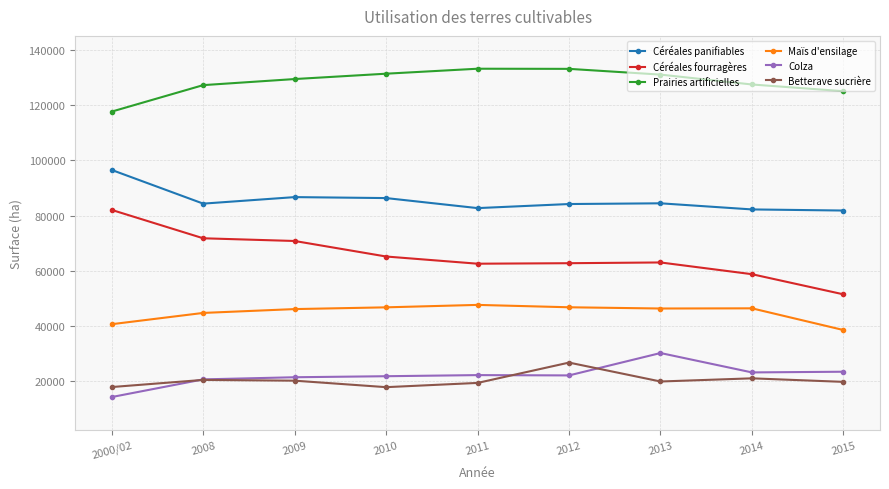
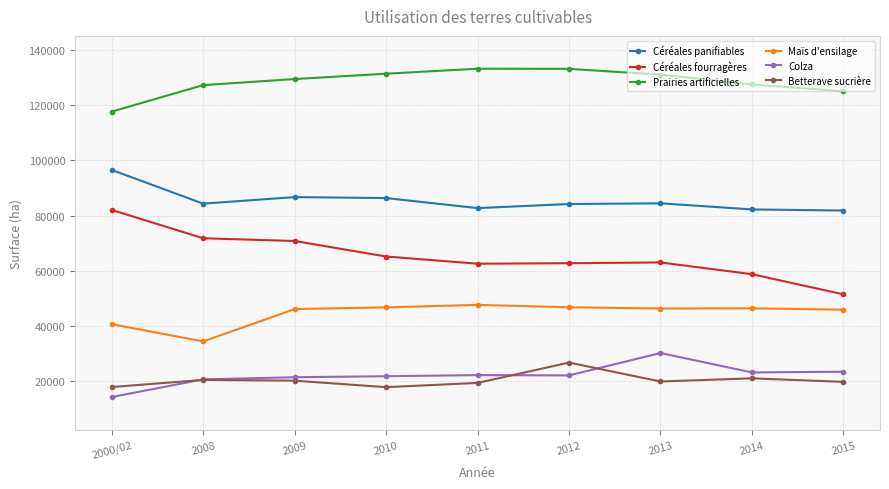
Maïs d'ensilage, 2008: 45000 -> 34000
Maïs d'ensilage, 2015: 39000 -> 46000
